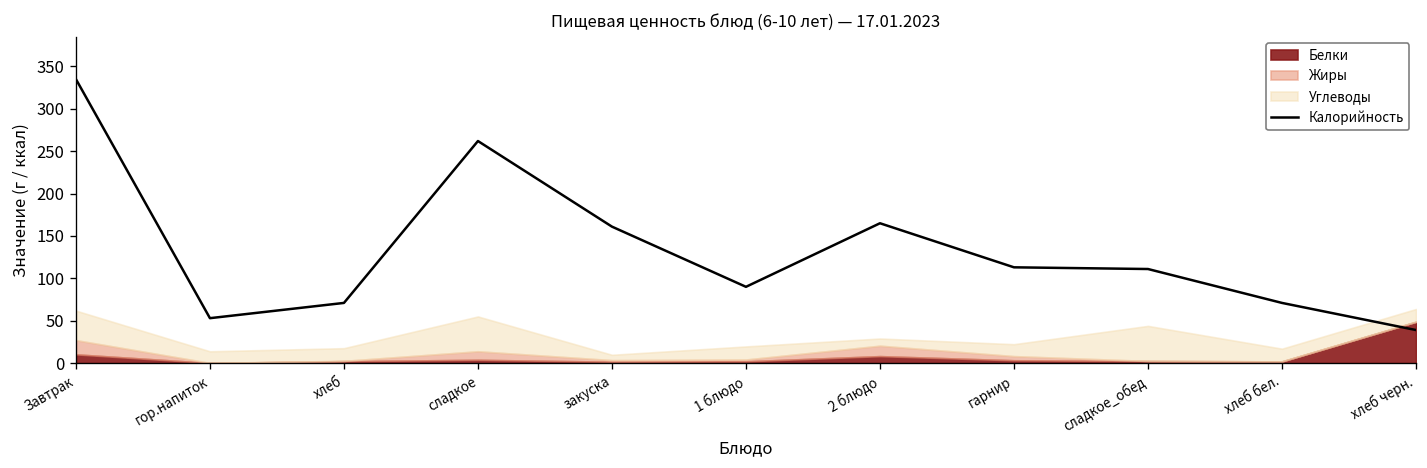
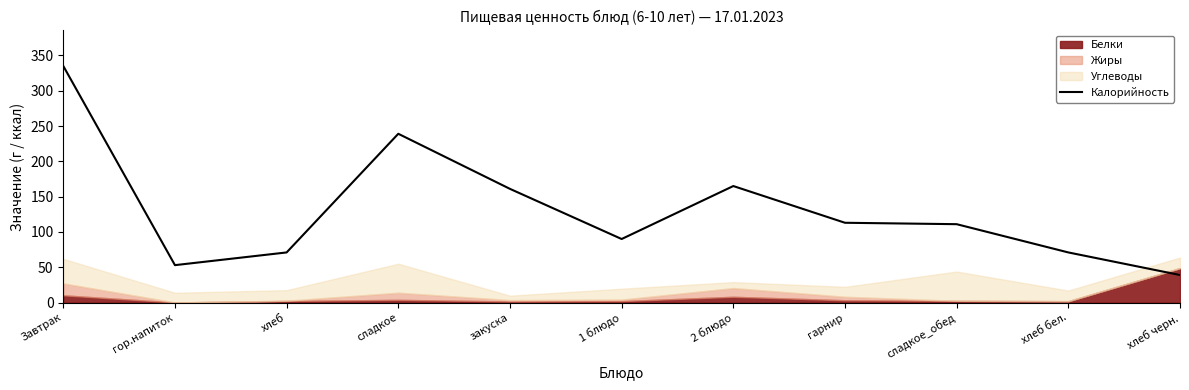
Калорийность, сладкое: 260 -> 240
